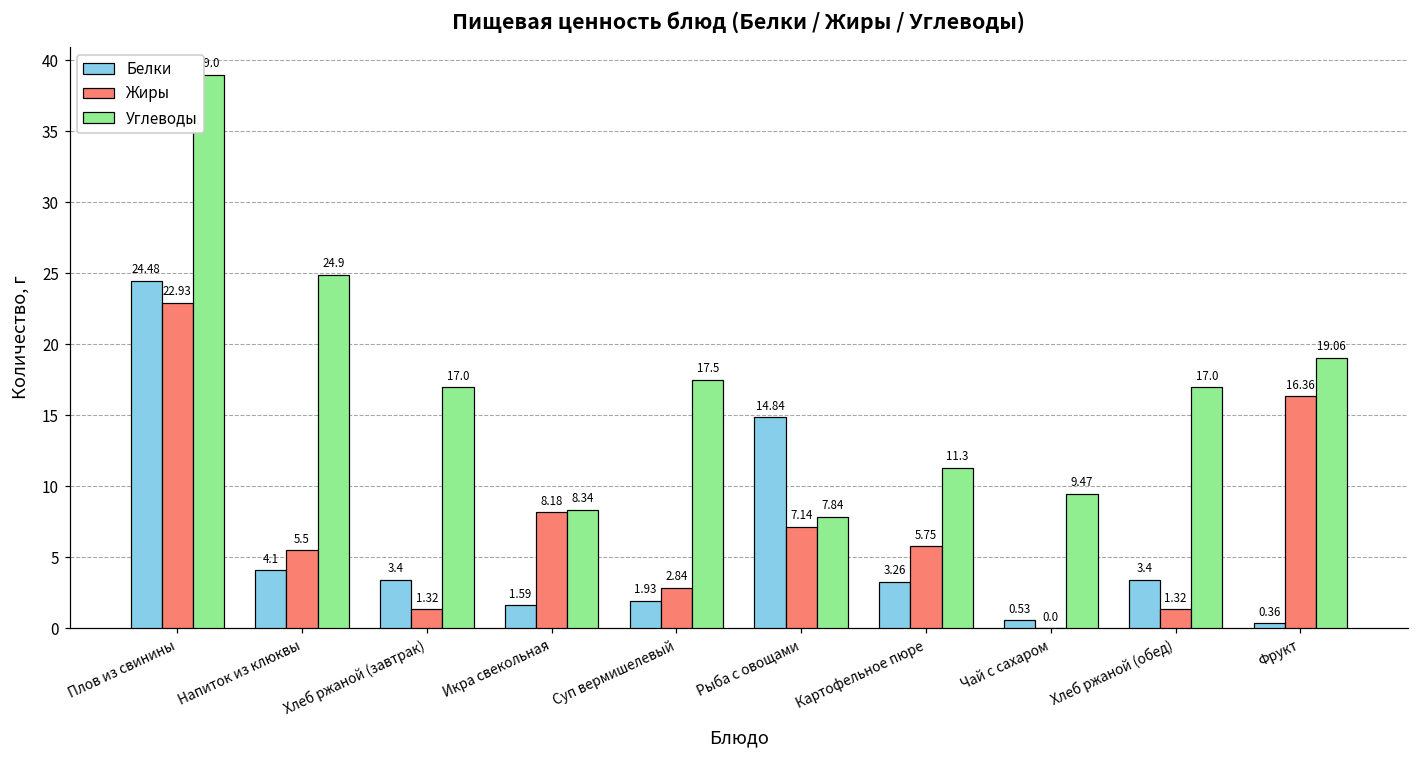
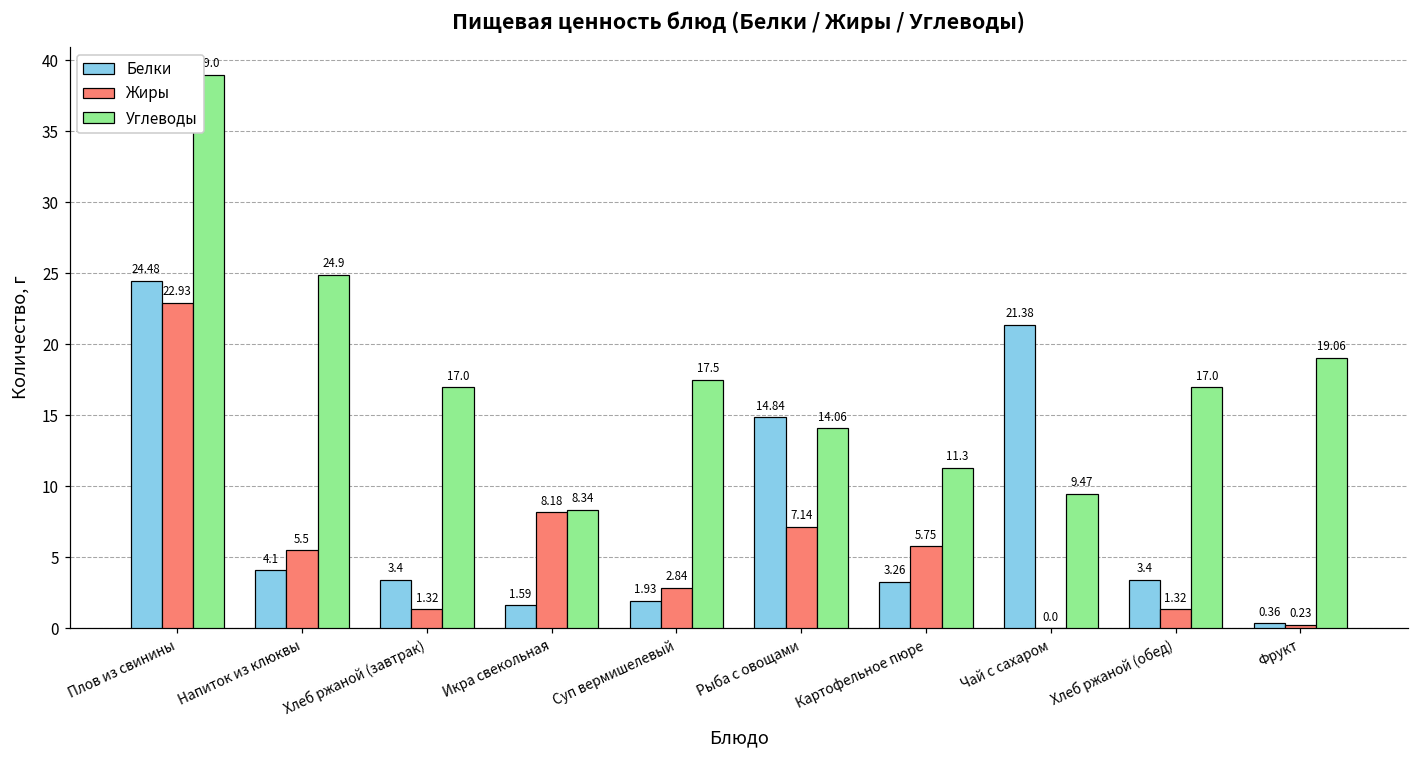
Углеводы, Рыба с овощами: 7.84 -> 14.06
Белки, Чай с сахаром: 0.53 -> 21.38
Жиры, Фрукт: 16.36 -> 0.23
